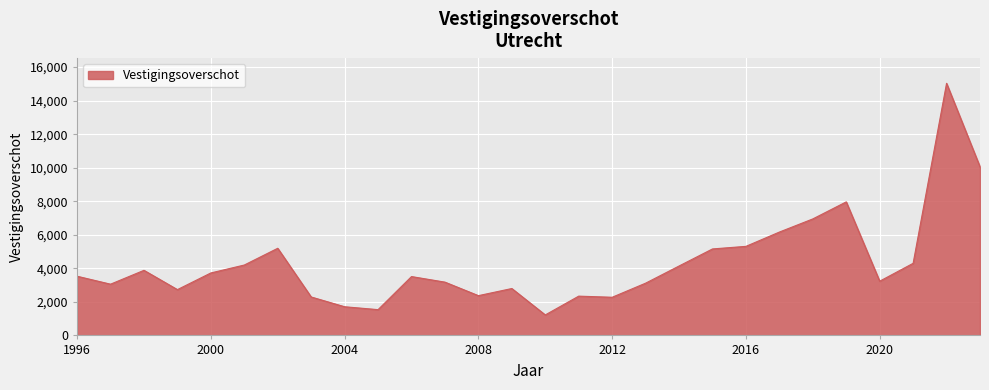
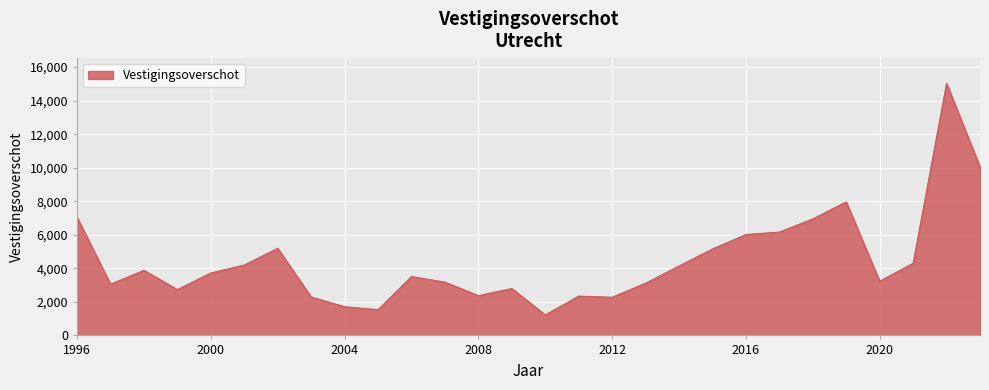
1996: 3,500 -> 7,000
2016: 5,300 -> 6,000
